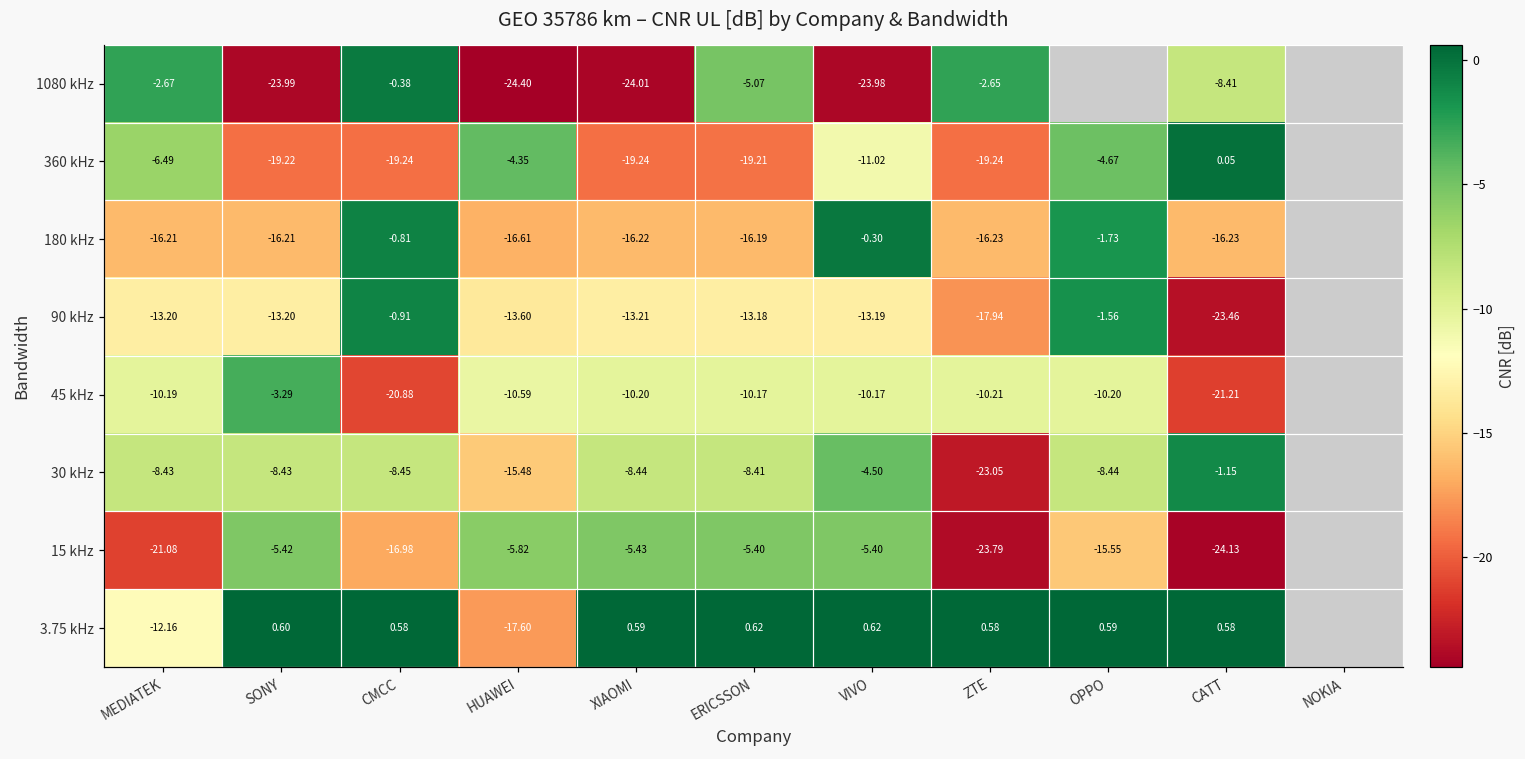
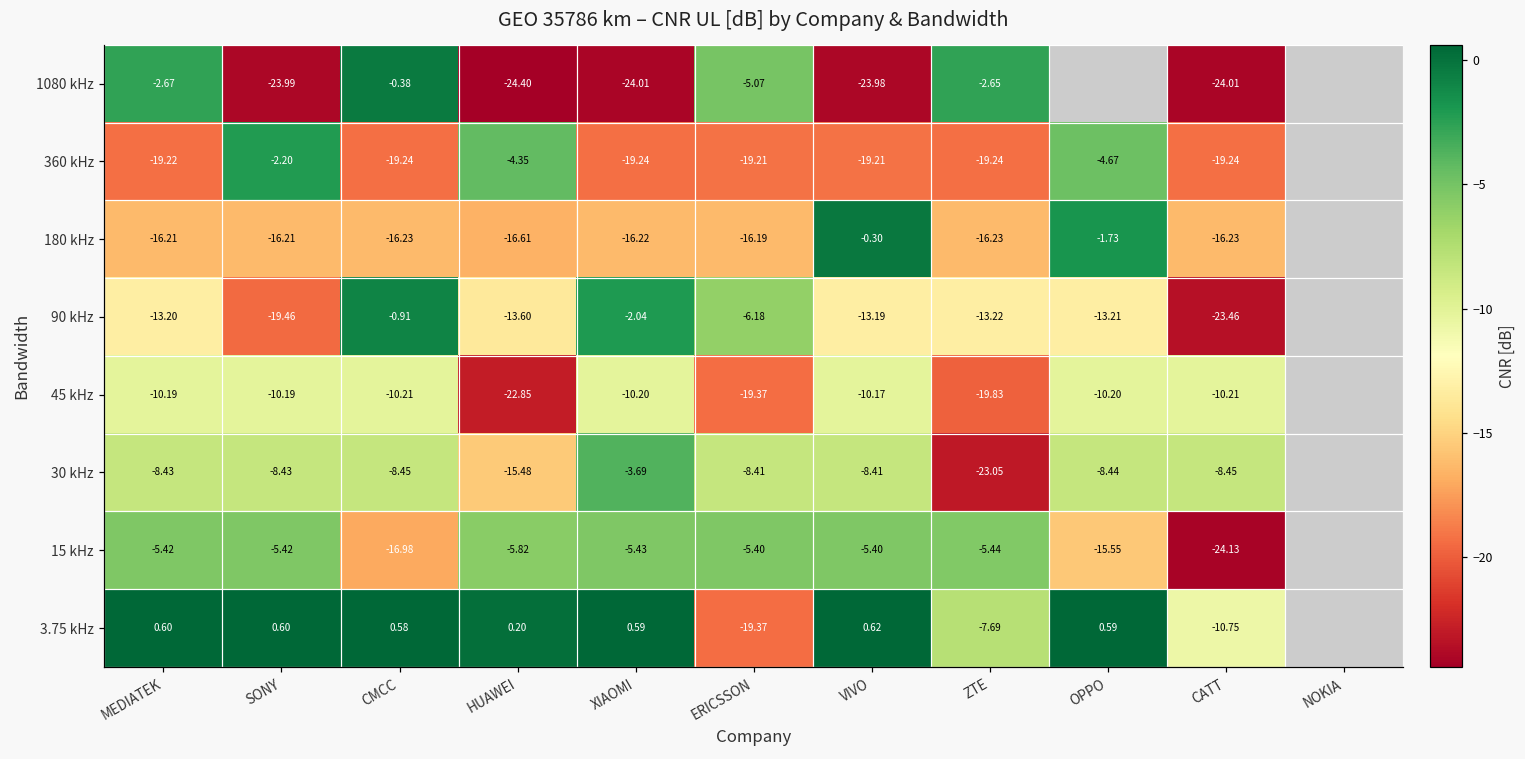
1080 kHz, CATT: -8.41 -> -24.01
360 kHz, MEDIATEK: -6.49 -> -19.22
360 kHz, SONY: -19.22 -> -2.20
360 kHz, VIVO: -11.02 -> -19.21
360 kHz, CATT: 0.05 -> -19.24
180 kHz, CMCC: -0.81 -> -16.23
90 kHz, SONY: -13.20 -> -19.46
90 kHz, XIAOMI: -13.21 -> -2.04
90 kHz, ERICSSON: -13.18 -> -6.18
90 kHz, ZTE: -17.94 -> -13.22
90 kHz, OPPO: -1.56 -> -13.21
45 kHz, SONY: -3.29 -> -10.19
45 kHz, CMCC: -20.88 -> -10.21
45 kHz, HUAWEI: -10.59 -> -22.85
45 kHz, ERICSSON: -10.17 -> -19.37
45 kHz, ZTE: -10.21 -> -19.83
45 kHz, CATT: -21.21 -> -10.21
30 kHz, XIAOMI: -8.44 -> -3.69
30 kHz, VIVO: -4.50 -> -8.41
30 kHz, CATT: -1.15 -> -8.45
15 kHz, MEDIATEK: -21.08 -> -5.42
15 kHz, ZTE: -23.79 -> -5.44
3.75 kHz, MEDIATEK: -12.16 -> 0.60
3.75 kHz, HUAWEI: -17.60 -> 0.20
3.75 kHz, ERICSSON: 0.62 -> -19.37
3.75 kHz, ZTE: 0.58 -> -7.69
3.75 kHz, CATT: 0.58 -> -10.75
